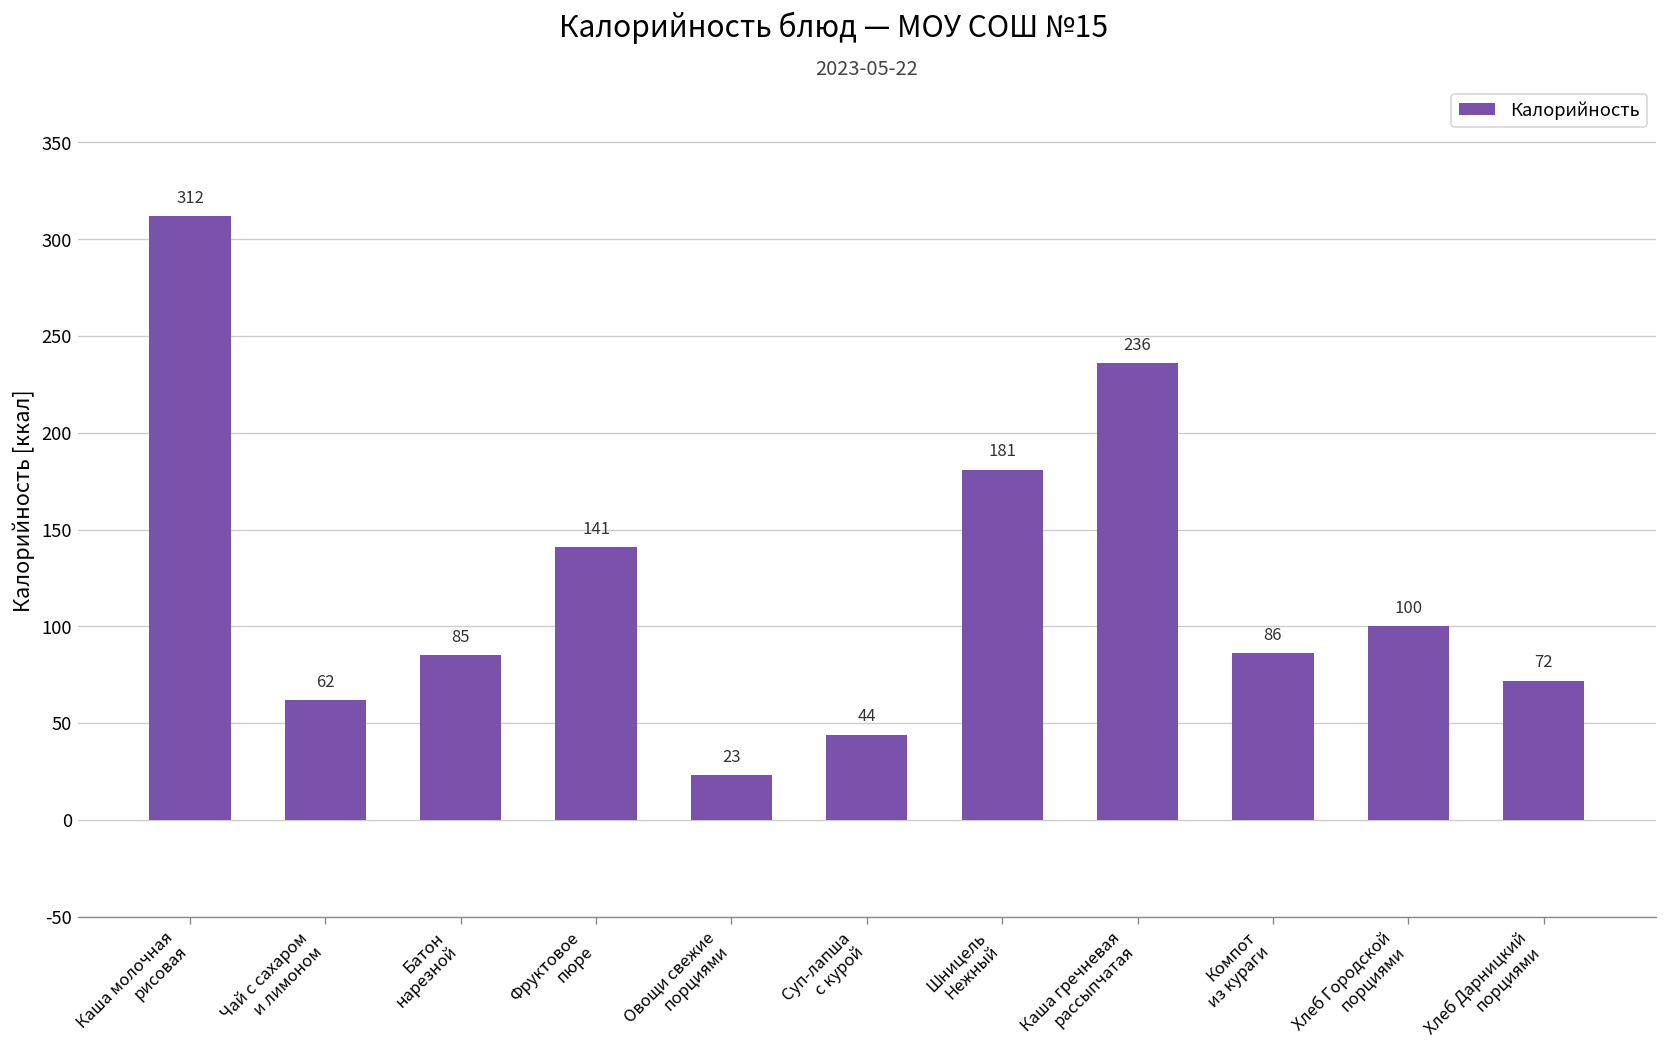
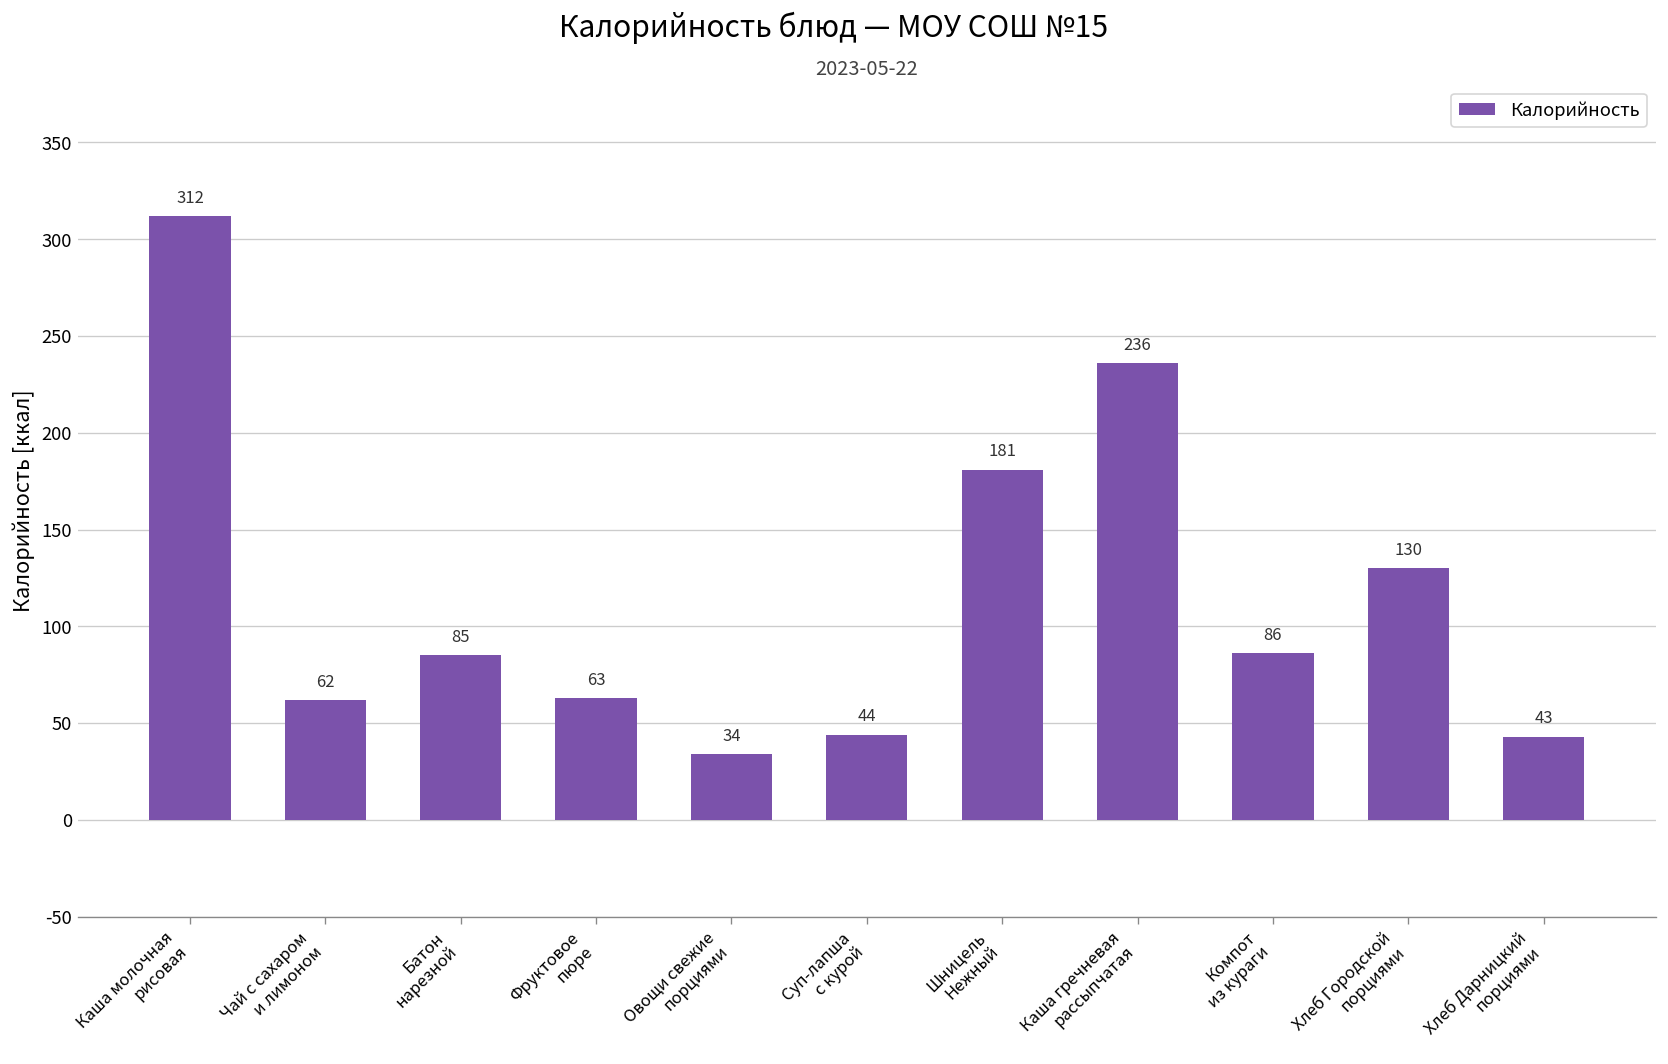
Фруктовое пюре: 141 -> 63
Овощи свежие порциями: 23 -> 34
Хлеб Городской порциями: 100 -> 130
Хлеб Дарницкий порциями: 72 -> 43
